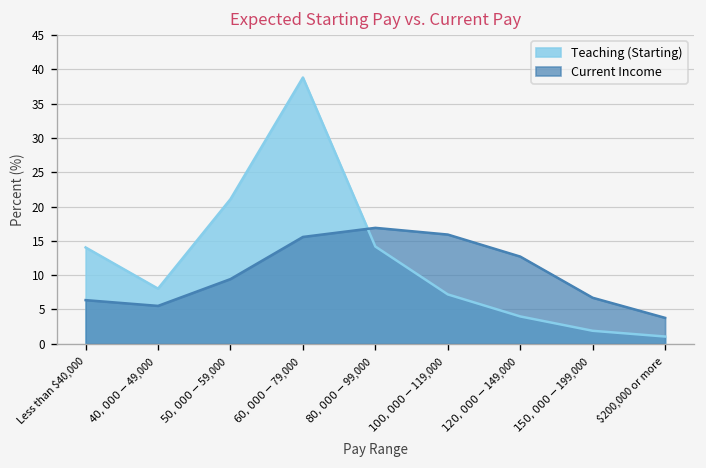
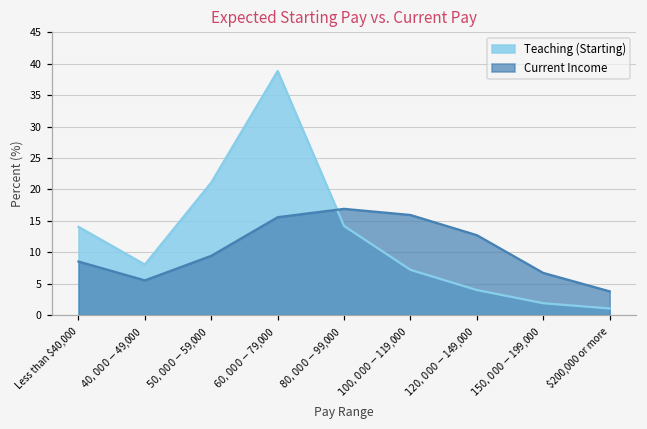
Current Income, Less than $40,000: 6 -> 9
